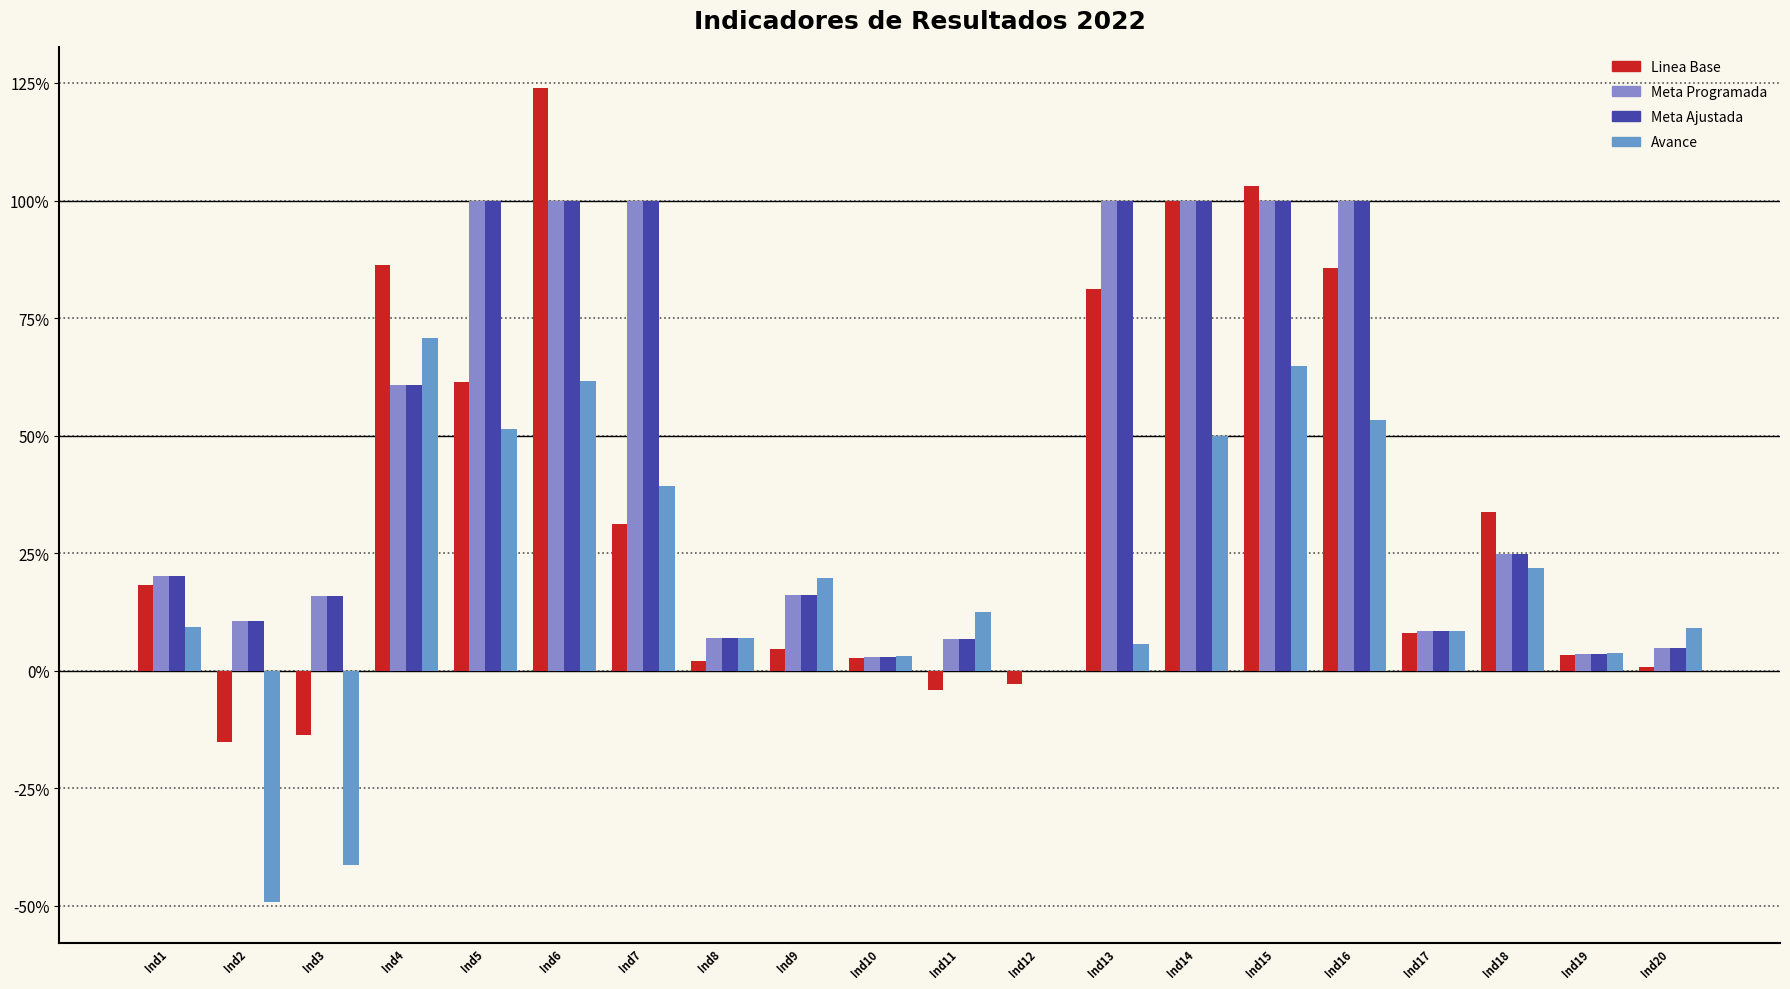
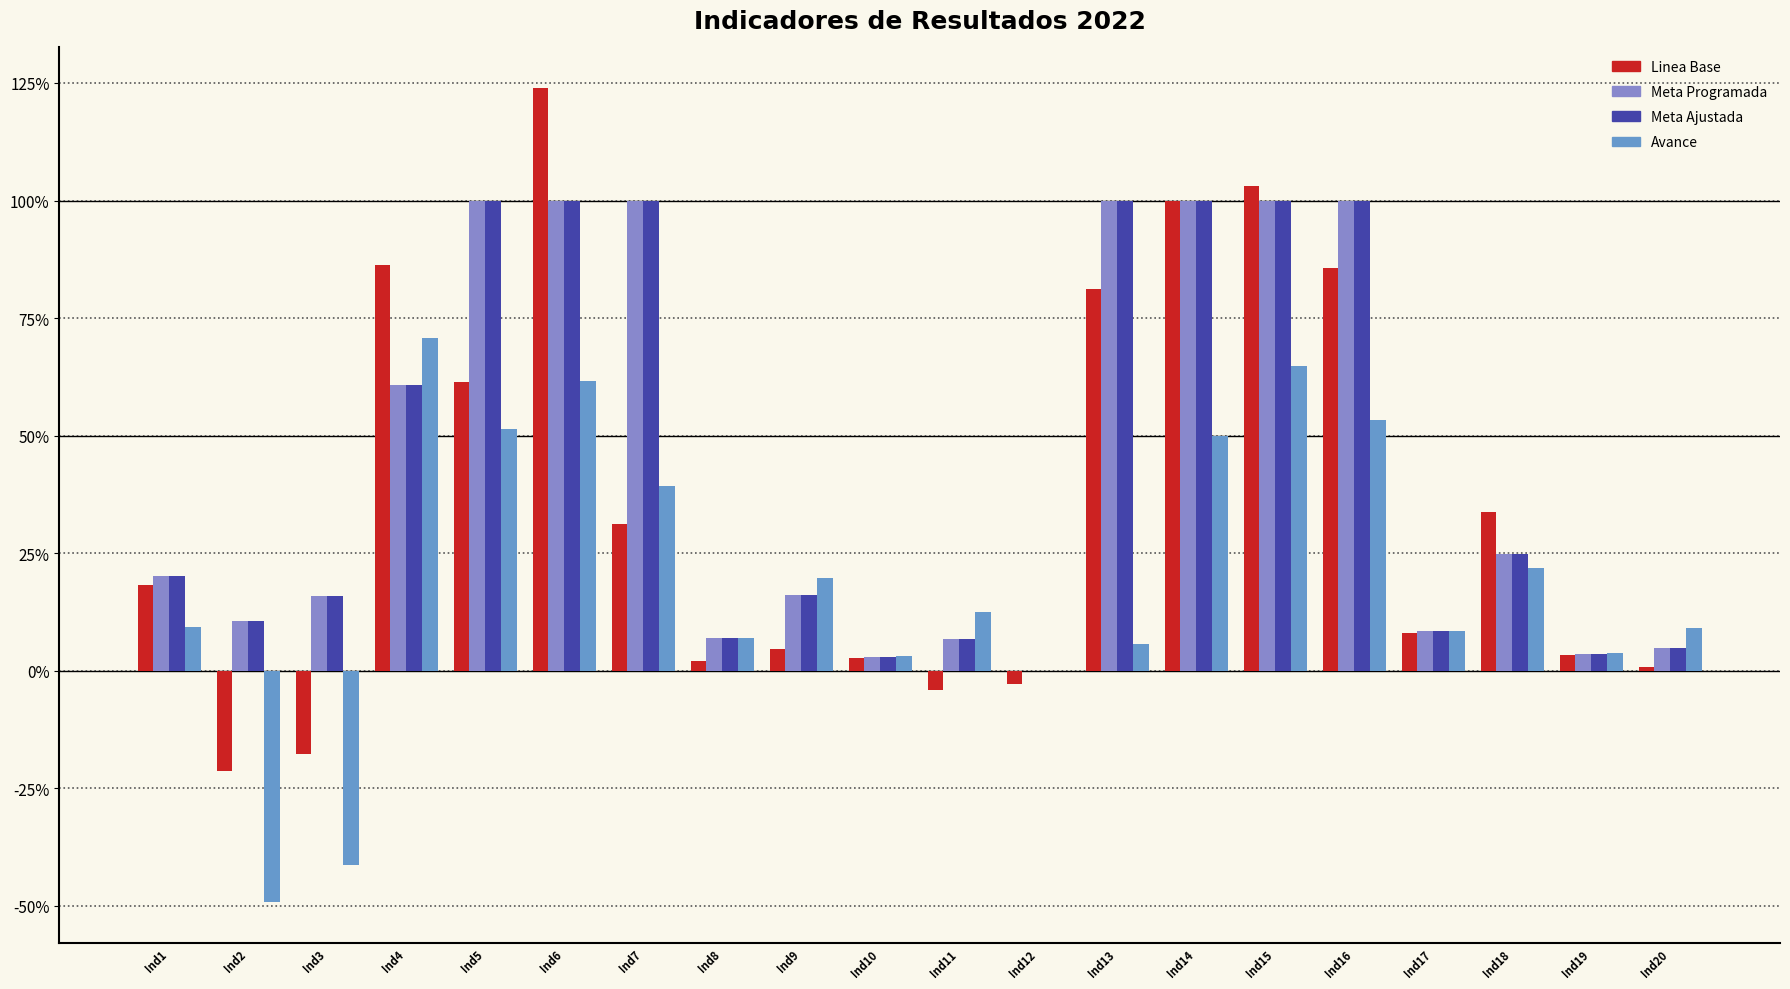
Linea Base, Ind2: -15% -> -21%
Linea Base, Ind3: -14% -> -18%
